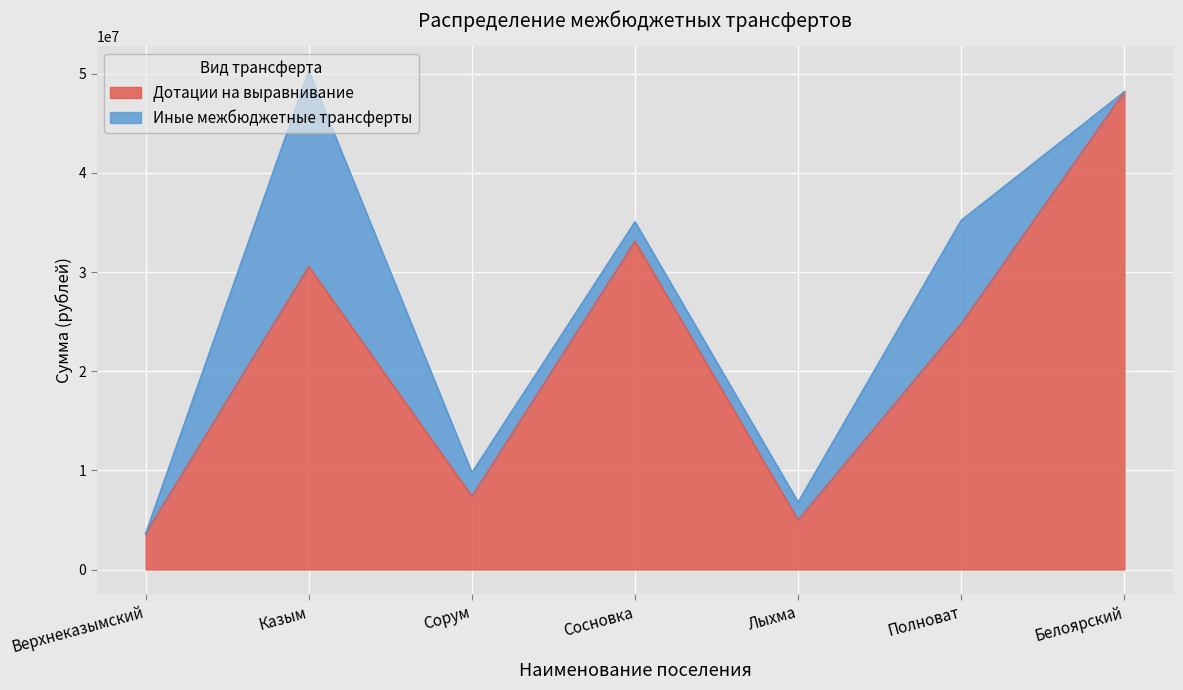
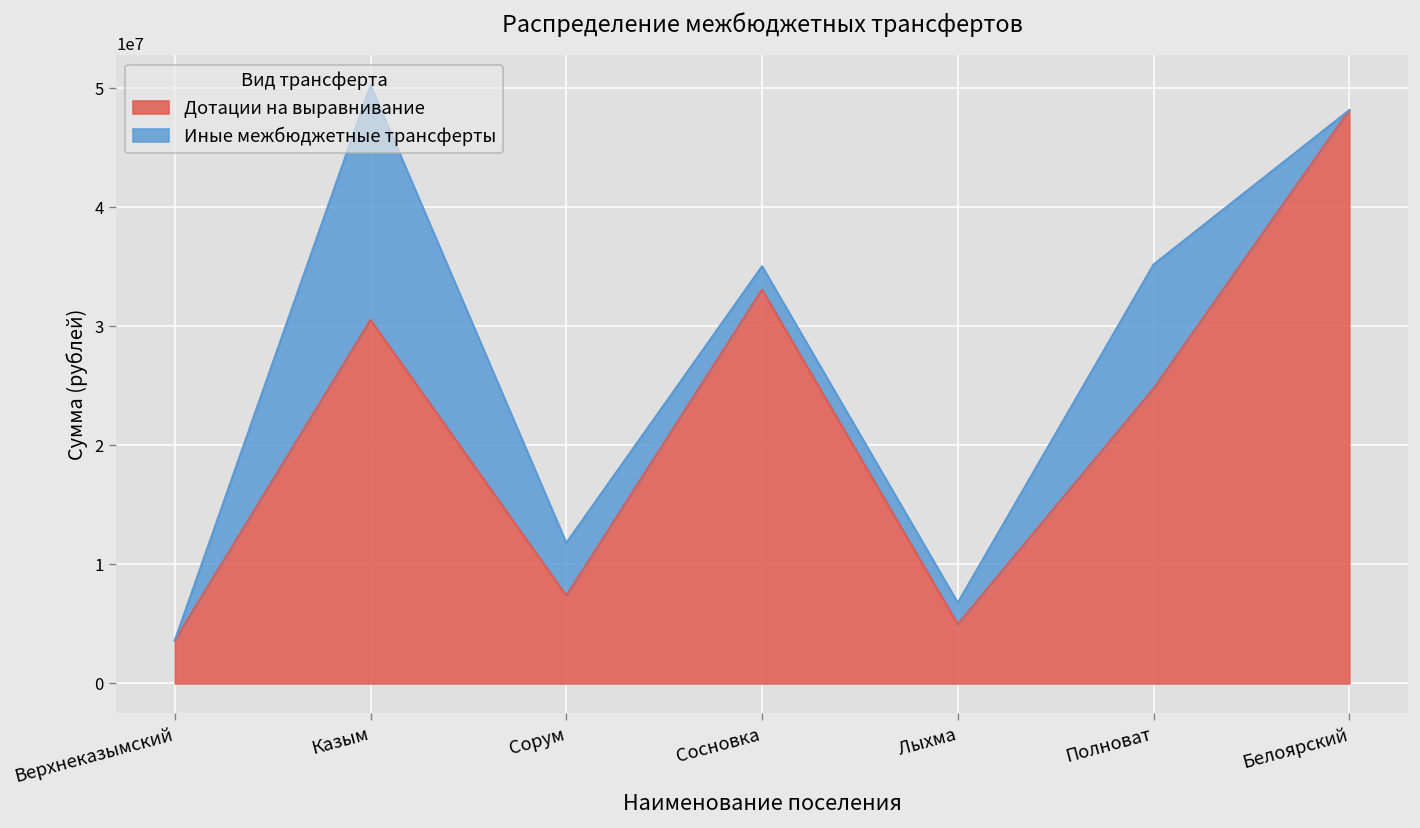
Иные межбюджетные трансферты, Сорум: 2000000 -> 4000000
